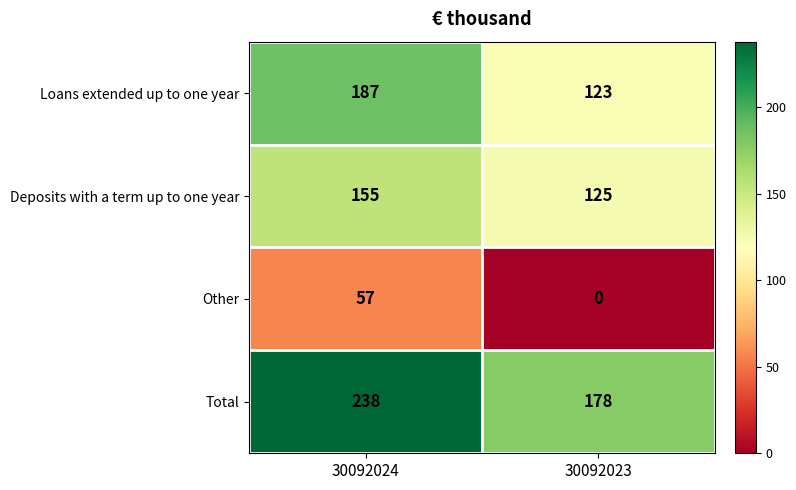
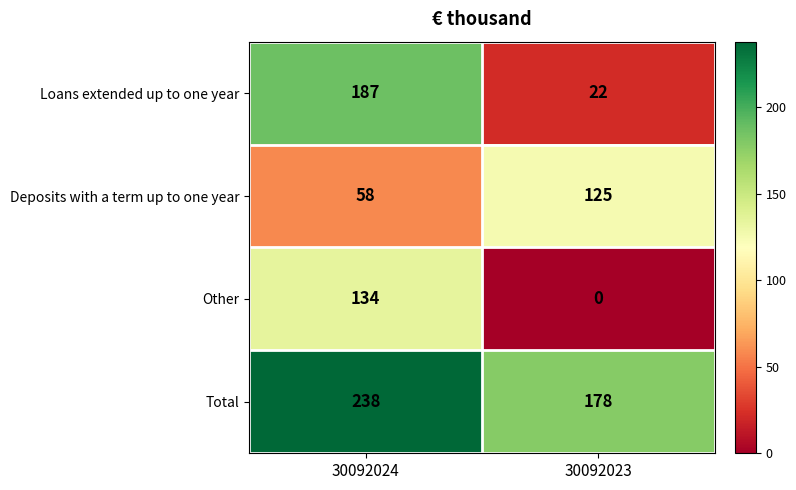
Loans extended up to one year, 30092023: 123 -> 22
Deposits with a term up to one year, 30092024: 155 -> 58
Other, 30092024: 57 -> 134
